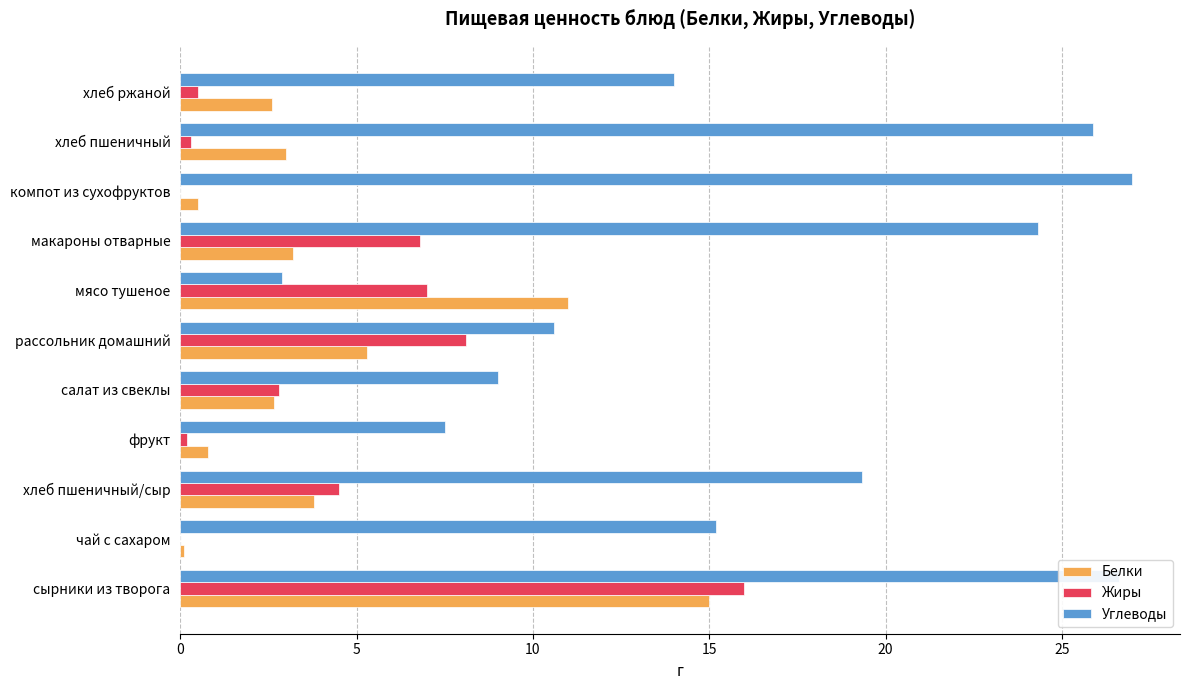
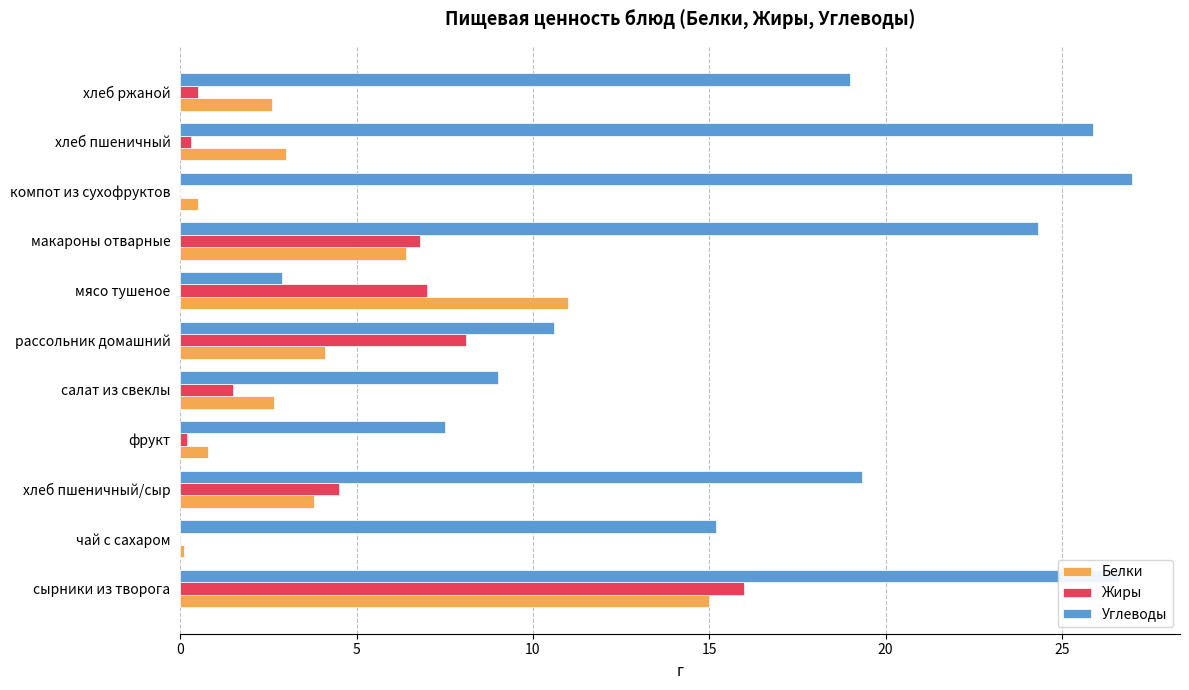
Углеводы, хлеб ржаной: 14 -> 19
Белки, макароны отварные: 3.2 -> 6.4
Белки, рассольник домашний: 5.3 -> 4.1
Жиры, салат из свеклы: 2.8 -> 1.5
